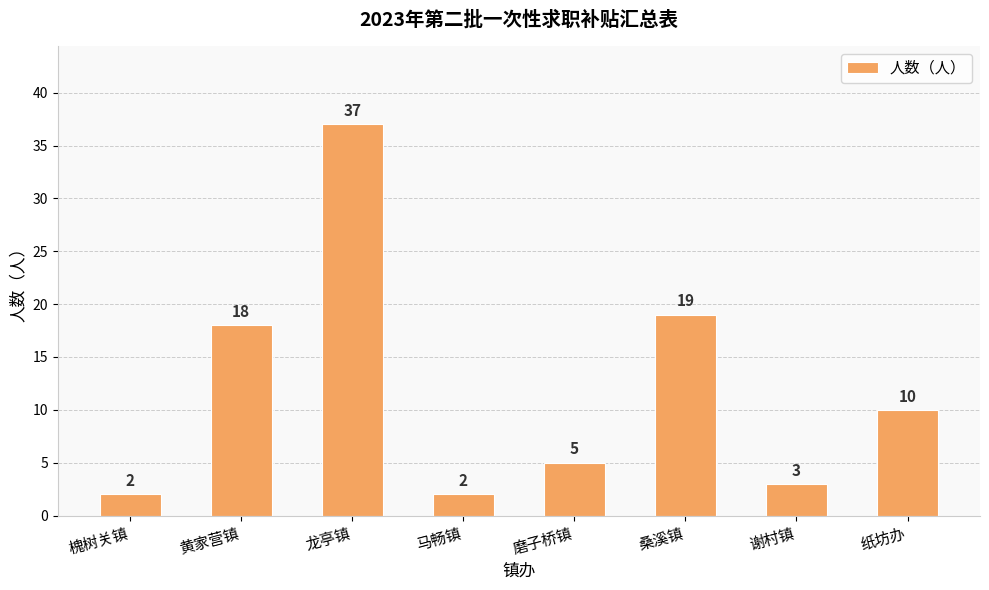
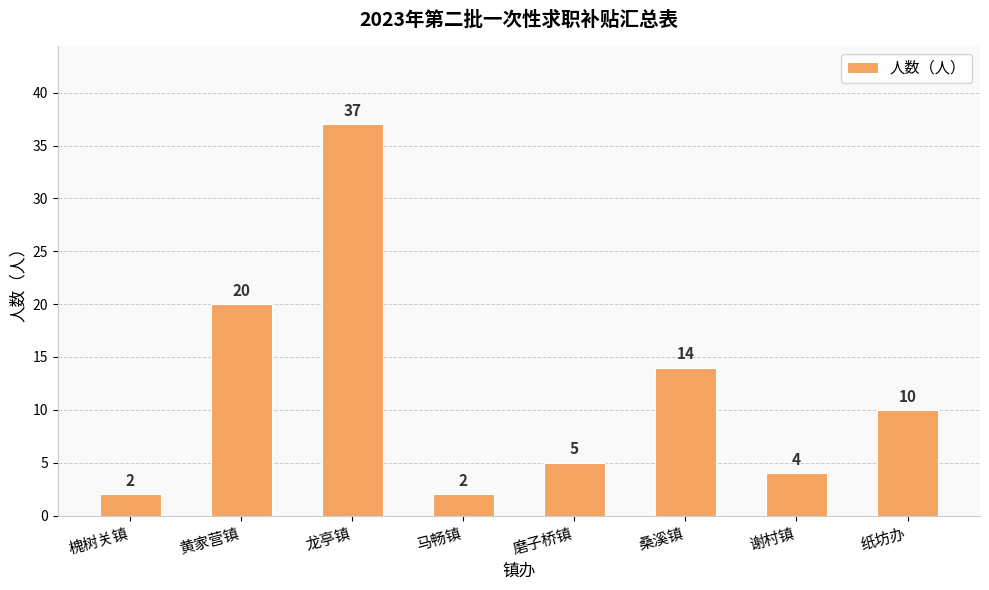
黄家营镇: 18 -> 20
桑溪镇: 19 -> 14
谢村镇: 3 -> 4
